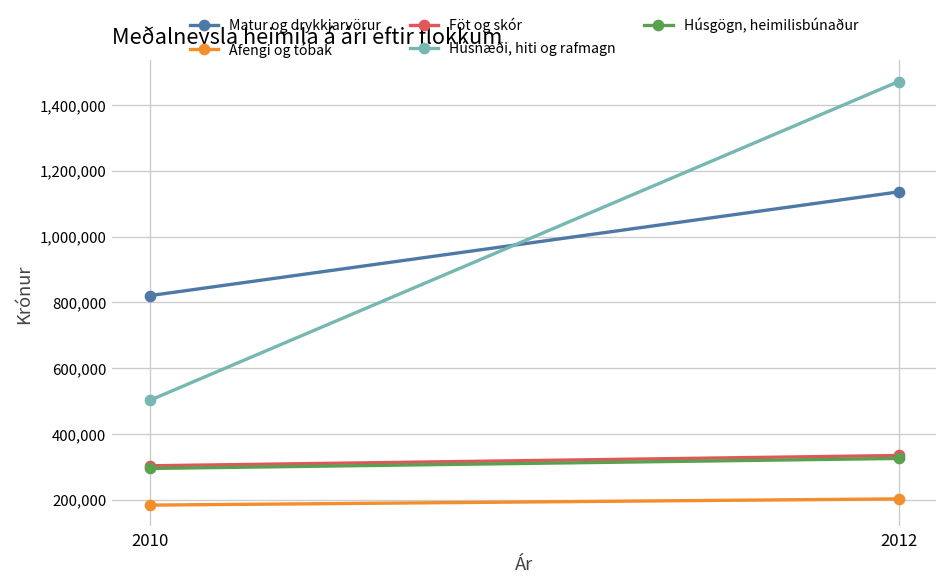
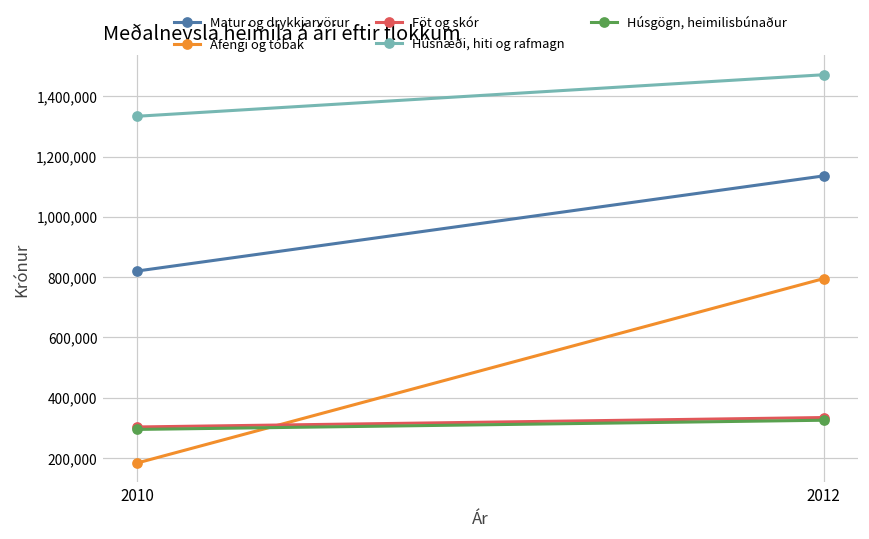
Húsnæði, hiti og rafmagn, 2010: 500,000 -> 1,330,000
Áfengi og tóbak, 2012: 200,000 -> 800,000
